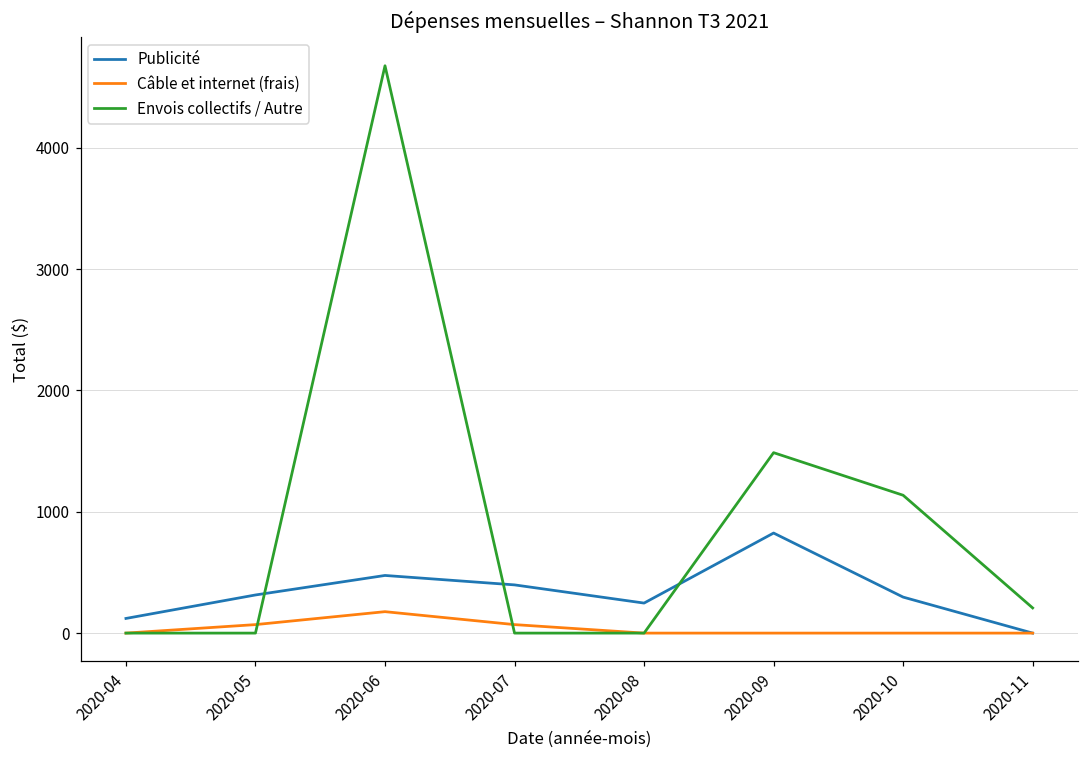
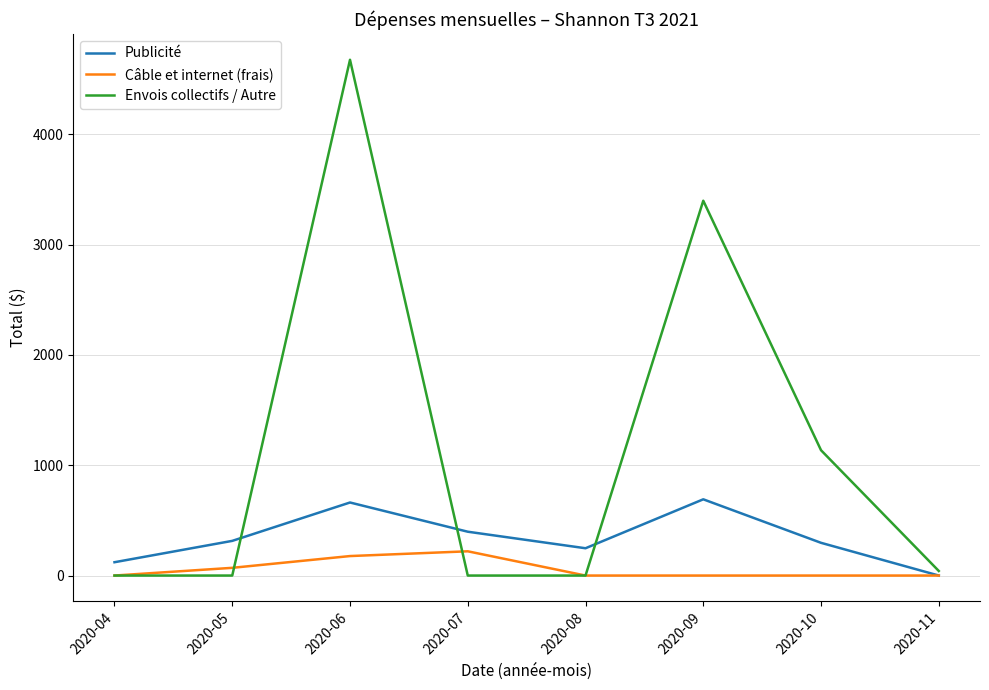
Publicité, 2020-06: 480 -> 660
Câble et internet (frais), 2020-07: 70 -> 220
Publicité, 2020-09: 820 -> 690
Envois collectifs / Autre, 2020-09: 1490 -> 3400
Envois collectifs / Autre, 2020-11: 210 -> 40
